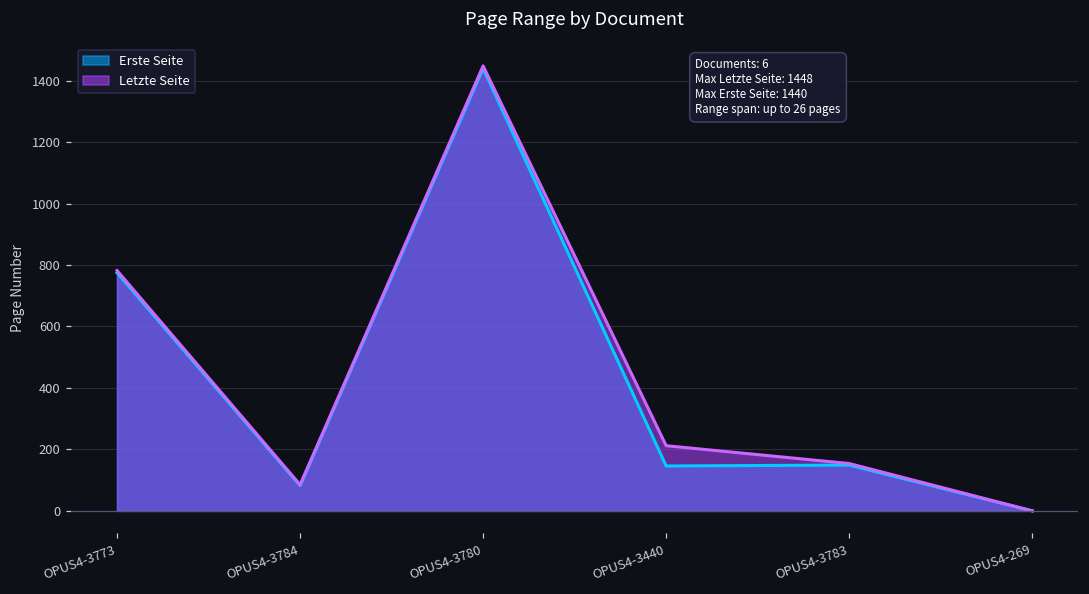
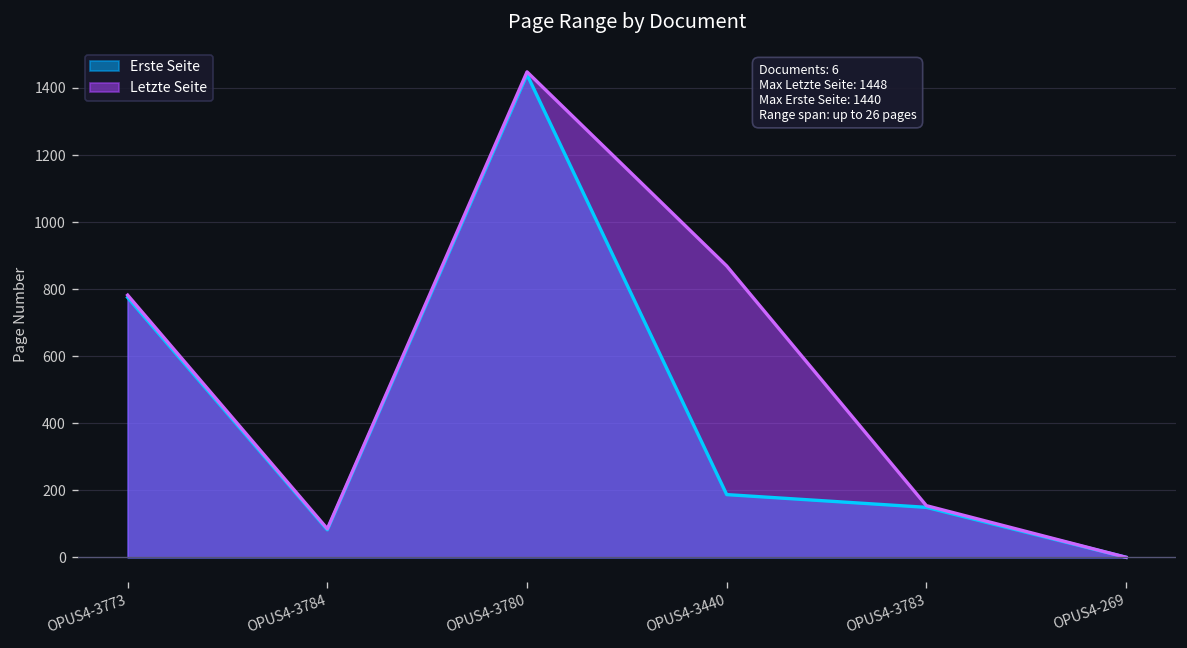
Erste Seite, OPUS4-3440: 150 -> 190
Letzte Seite, OPUS4-3440: 210 -> 870
